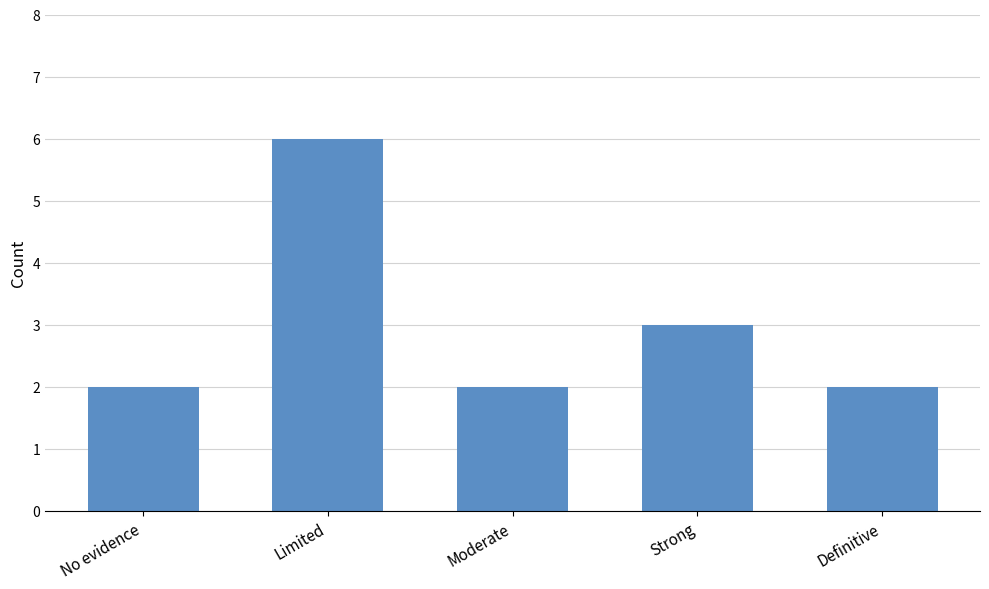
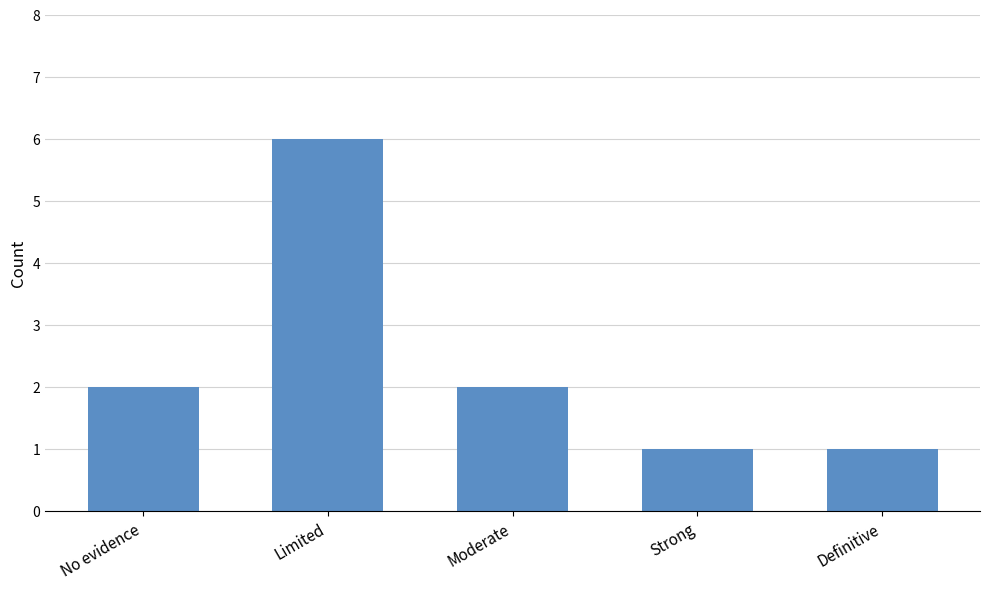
Strong: 3 -> 1
Definitive: 2 -> 1
